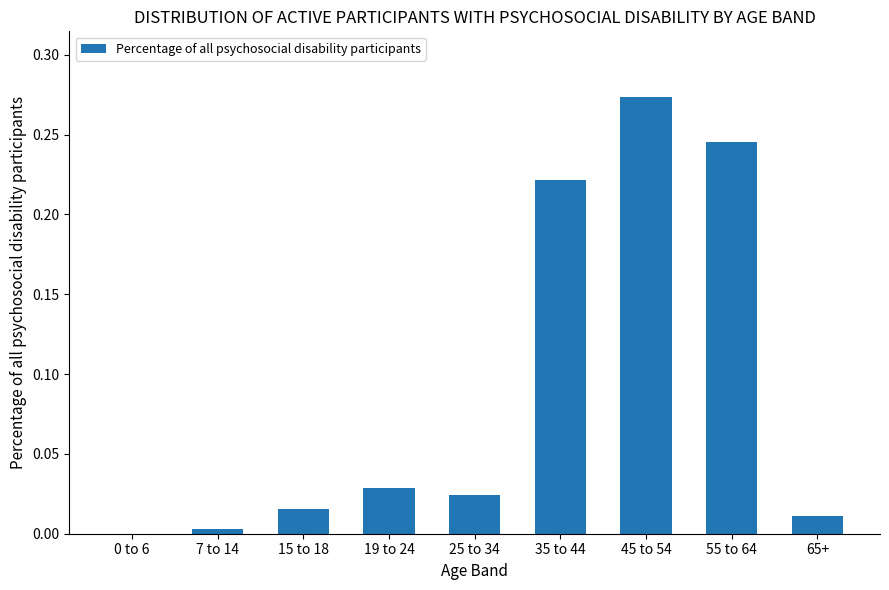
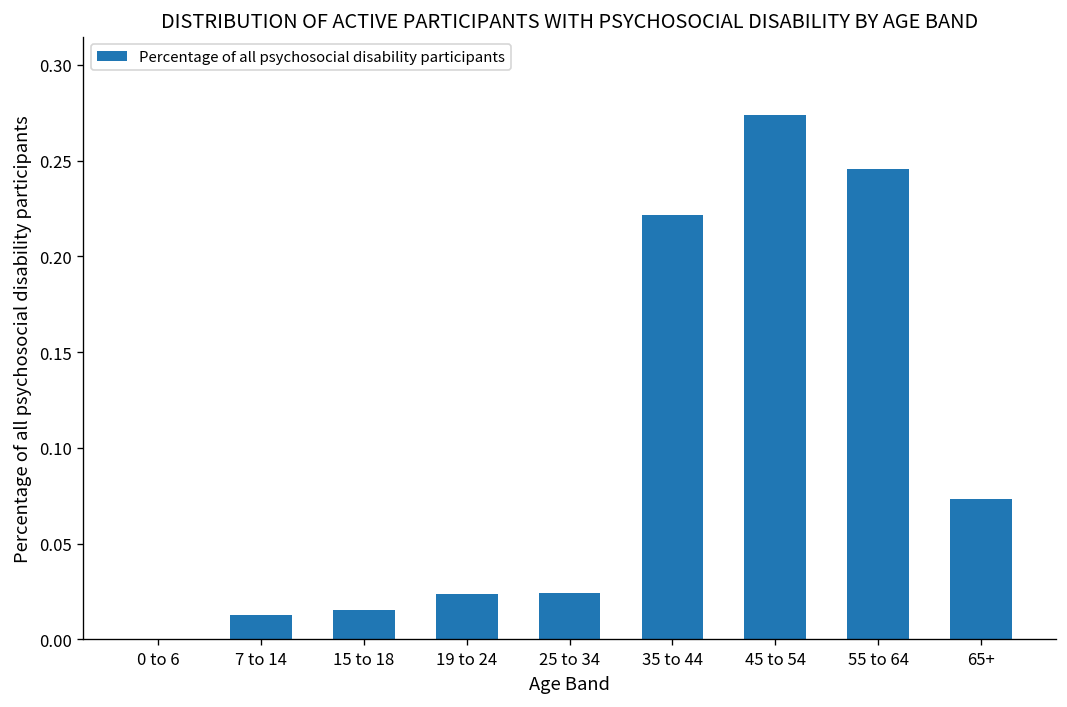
7 to 14: 0.003 -> 0.013
19 to 24: 0.029 -> 0.024
65+: 0.011 -> 0.073
